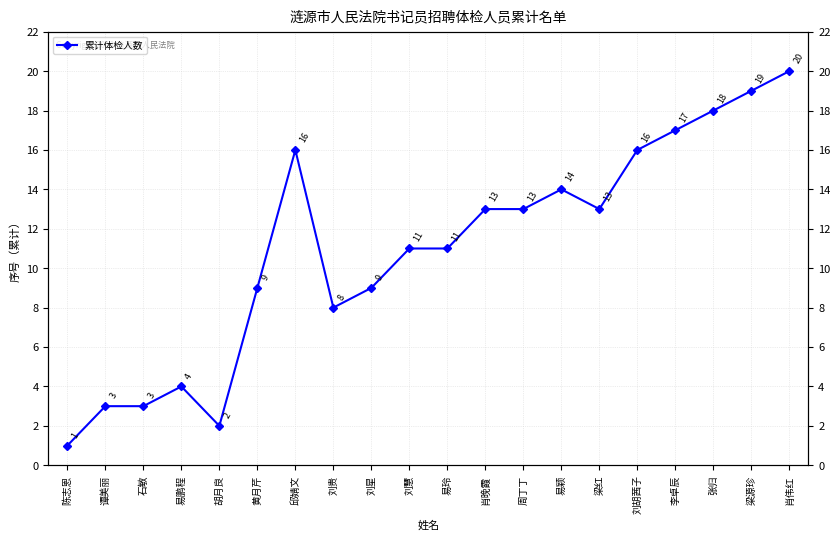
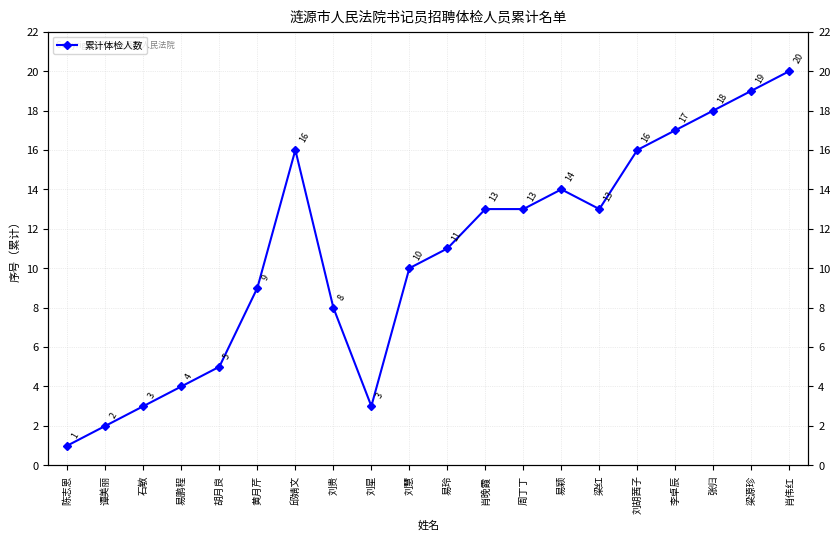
谭美丽: 3 -> 2
胡月良: 2 -> 5
刘星: 9 -> 3
刘慧: 11 -> 10
